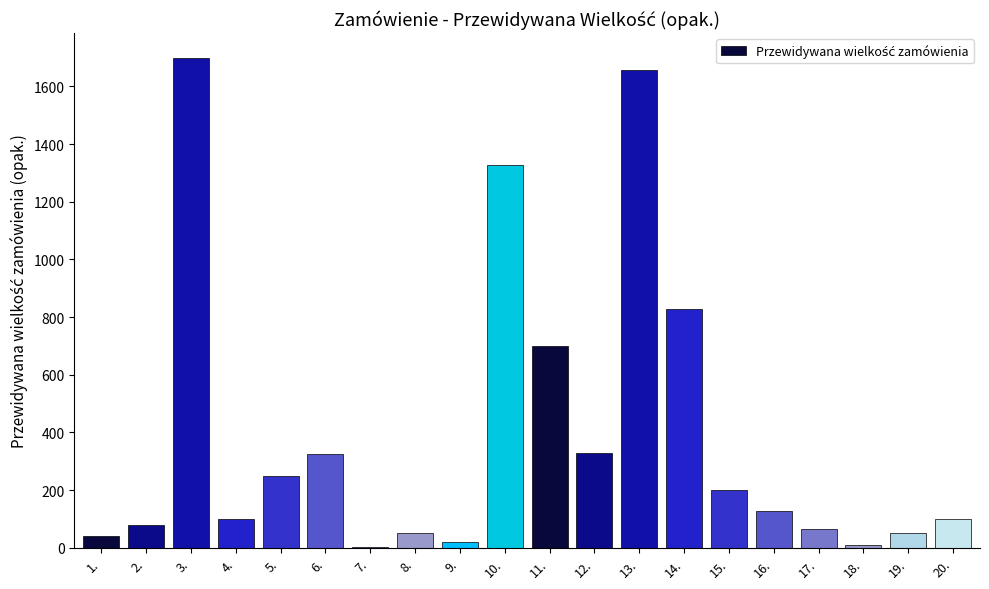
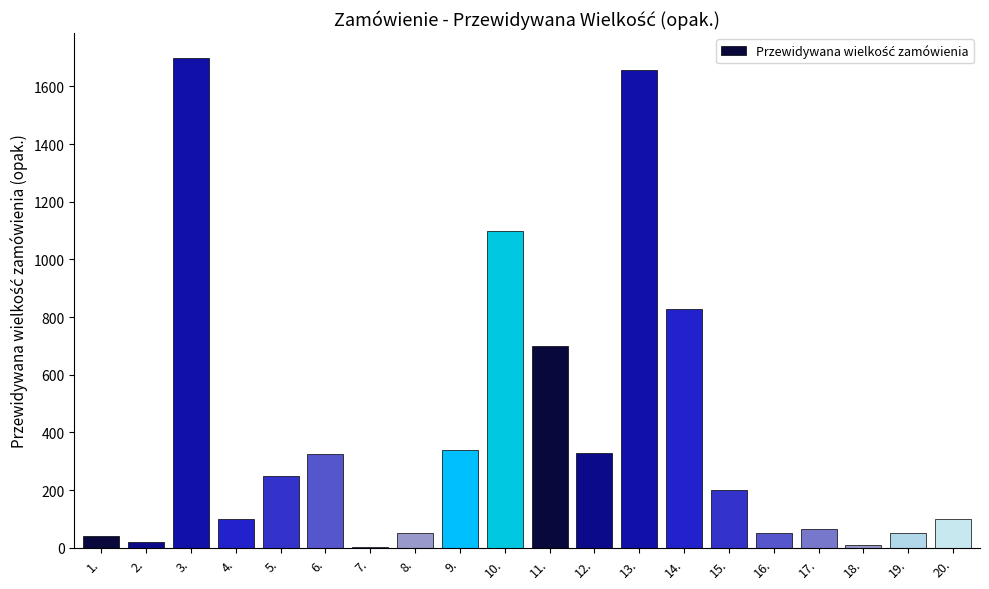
2.: 80 -> 20
9.: 20 -> 340
10.: 1330 -> 1100
16.: 130 -> 50
